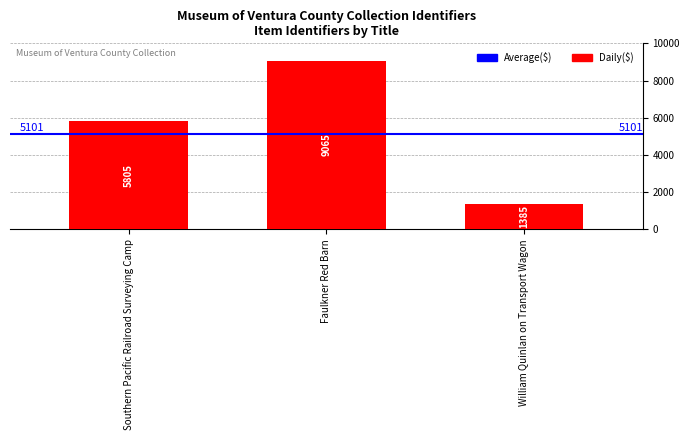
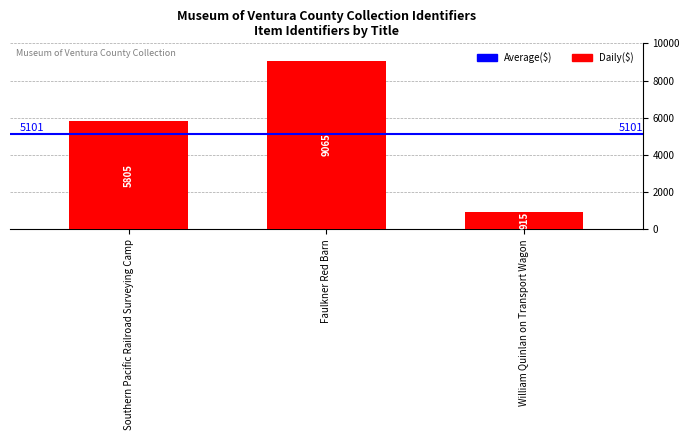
William Quinlan on Transport Wagon: 1385 -> 915
